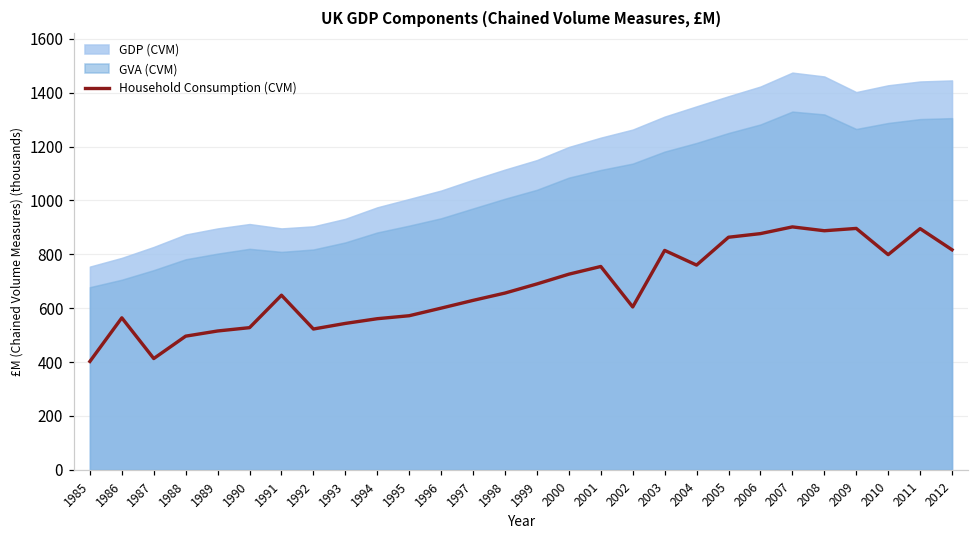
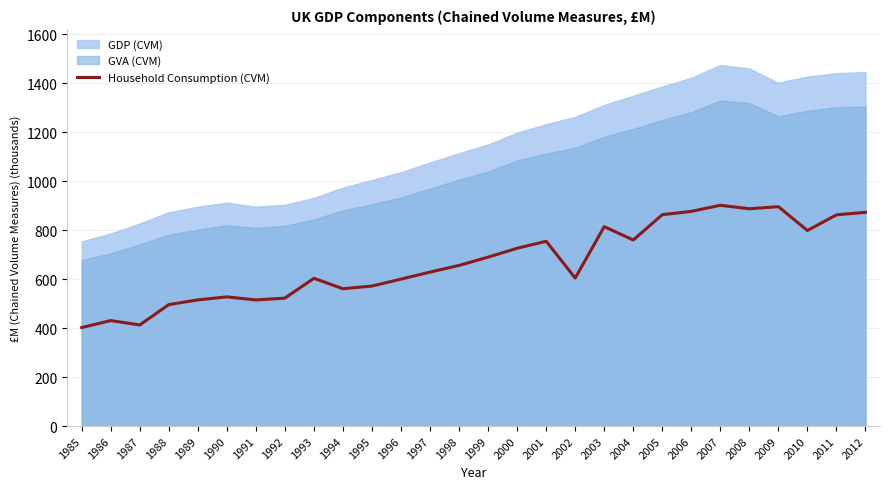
Household Consumption (CVM), 1986: 560 -> 430
Household Consumption (CVM), 1991: 650 -> 510
Household Consumption (CVM), 1993: 540 -> 600
Household Consumption (CVM), 2011: 900 -> 860
Household Consumption (CVM), 2012: 820 -> 870
